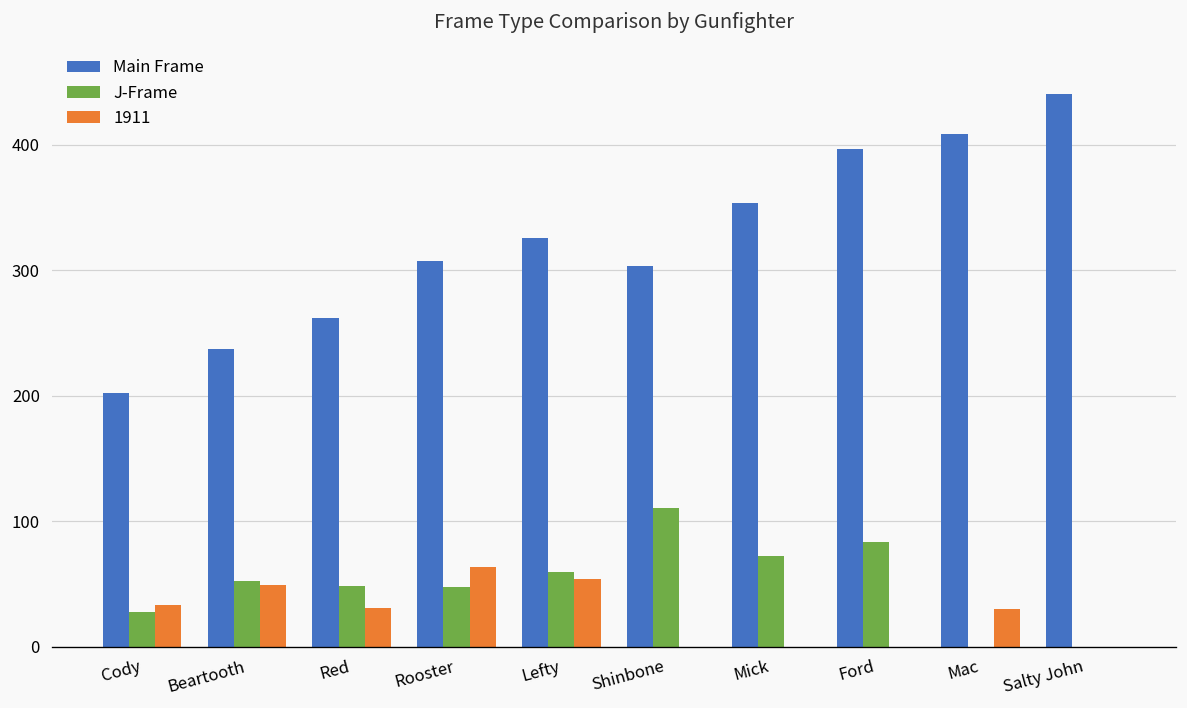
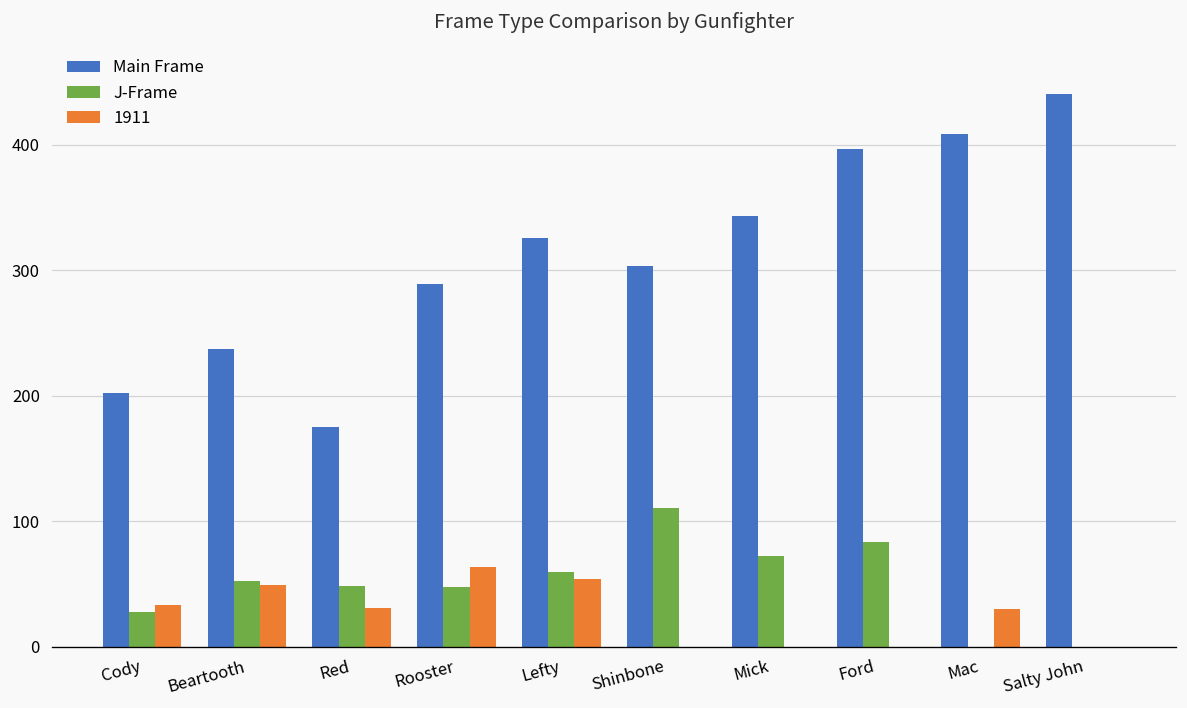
Main Frame, Red: 262 -> 175
Main Frame, Rooster: 308 -> 289
Main Frame, Mick: 353 -> 344
